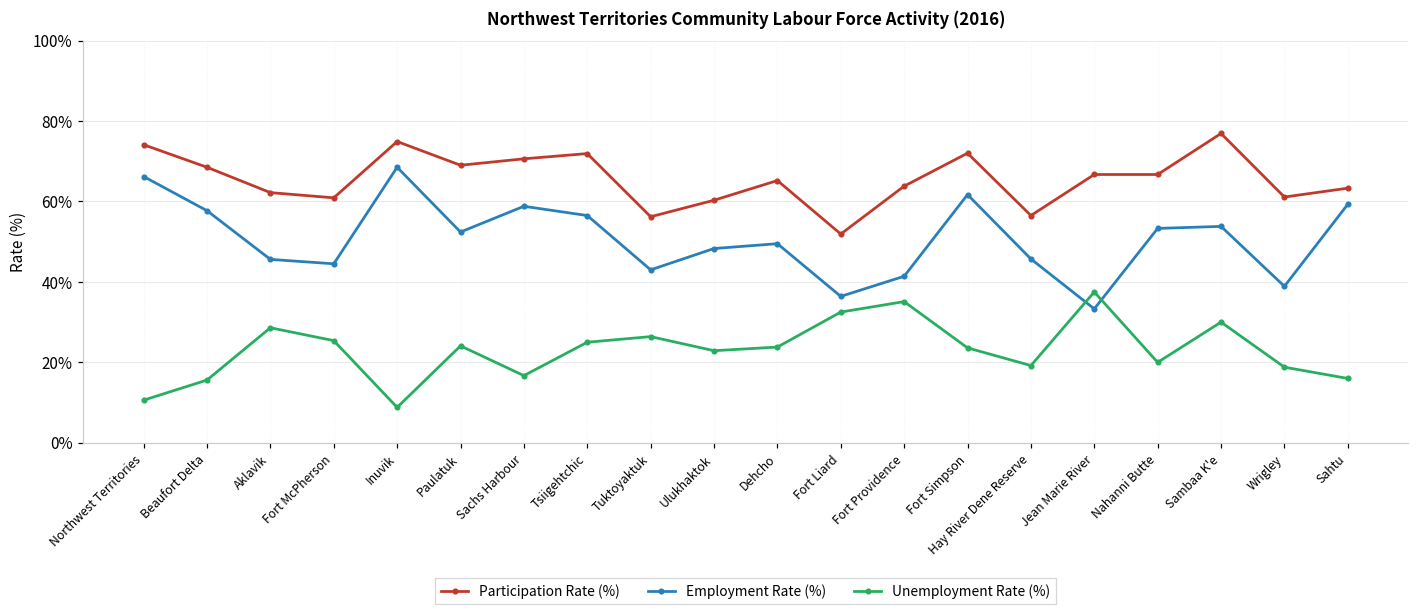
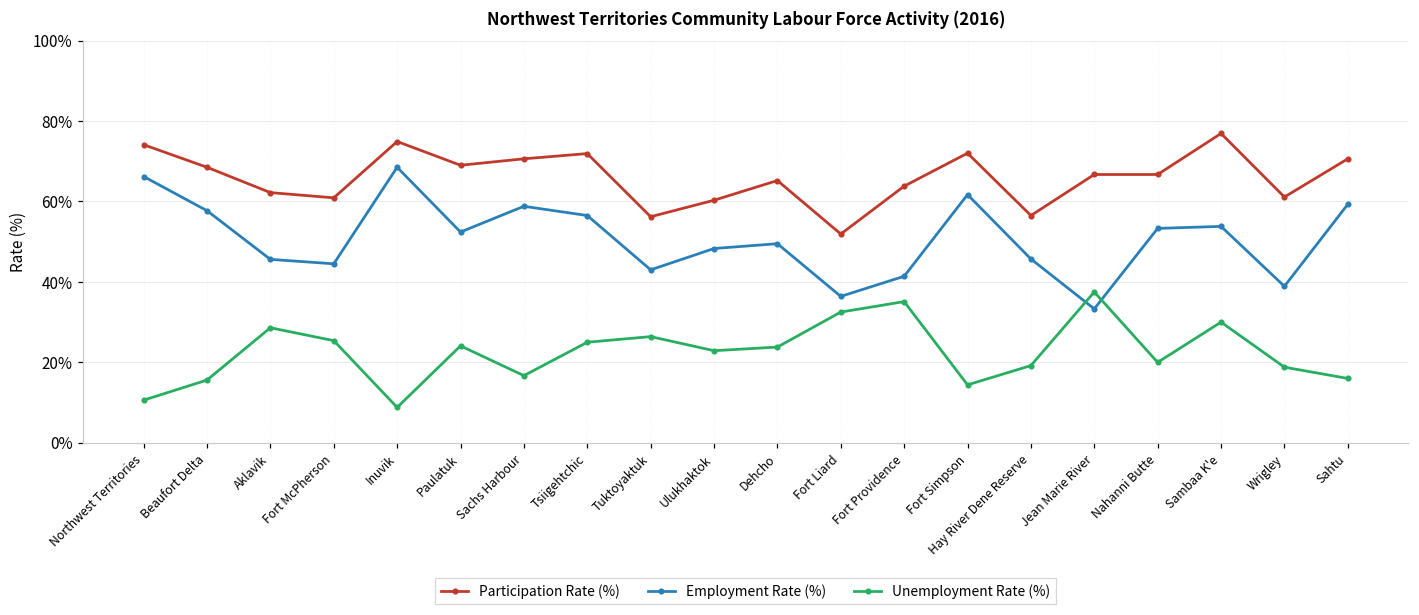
Unemployment Rate (%), Fort Simpson: 24% -> 14%
Participation Rate (%), Sahtu: 63% -> 71%
